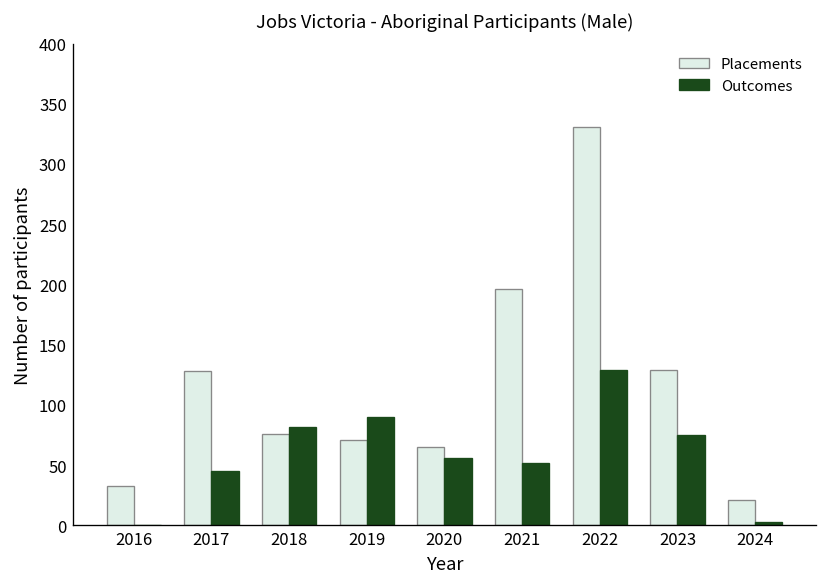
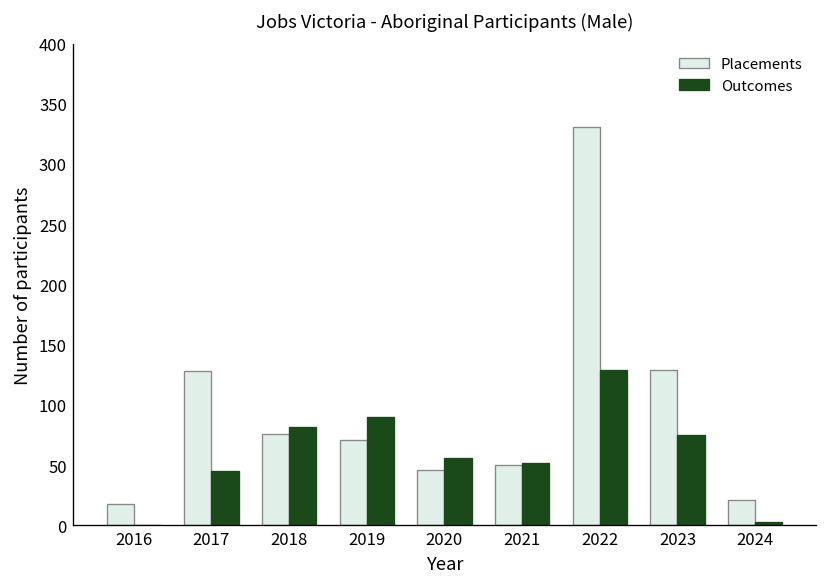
Placements, 2016: 33 -> 18
Placements, 2020: 65 -> 46
Placements, 2021: 196 -> 50
